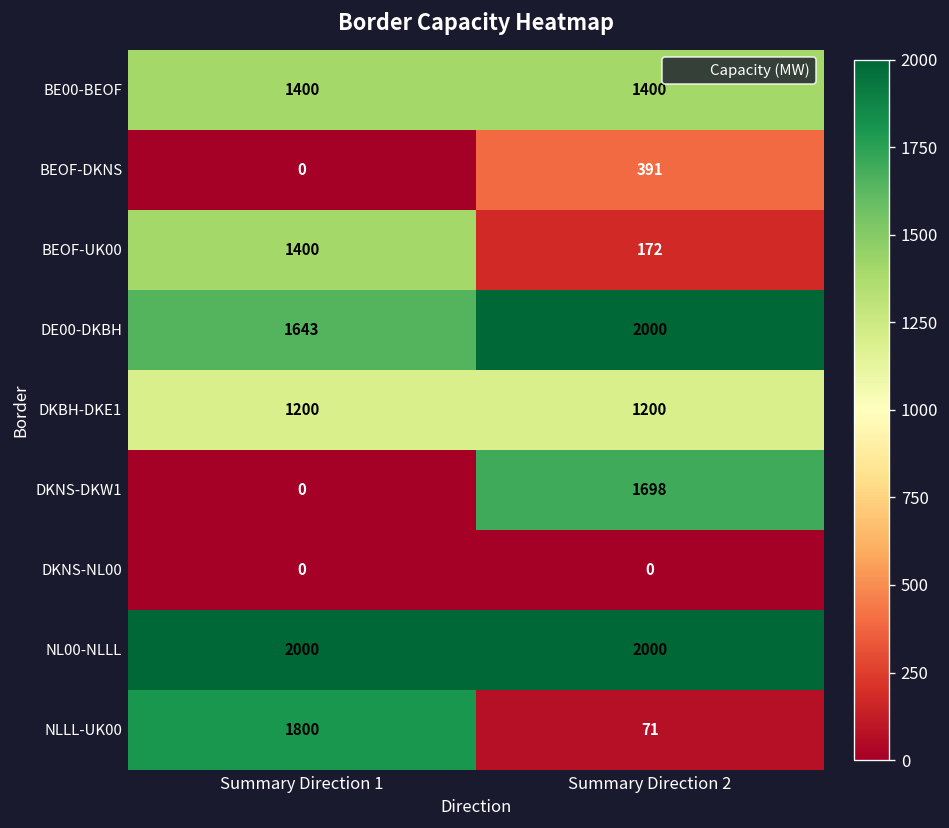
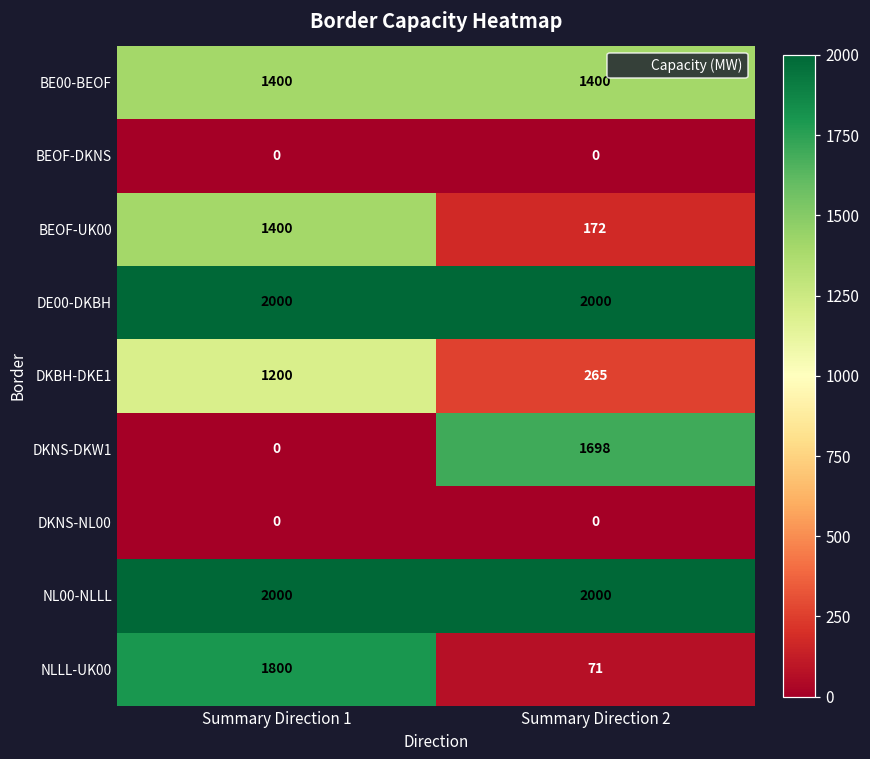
BEOF-DKNS, Summary Direction 2: 391 -> 0
DE00-DKBH, Summary Direction 1: 1643 -> 2000
DKBH-DKE1, Summary Direction 2: 1200 -> 265
